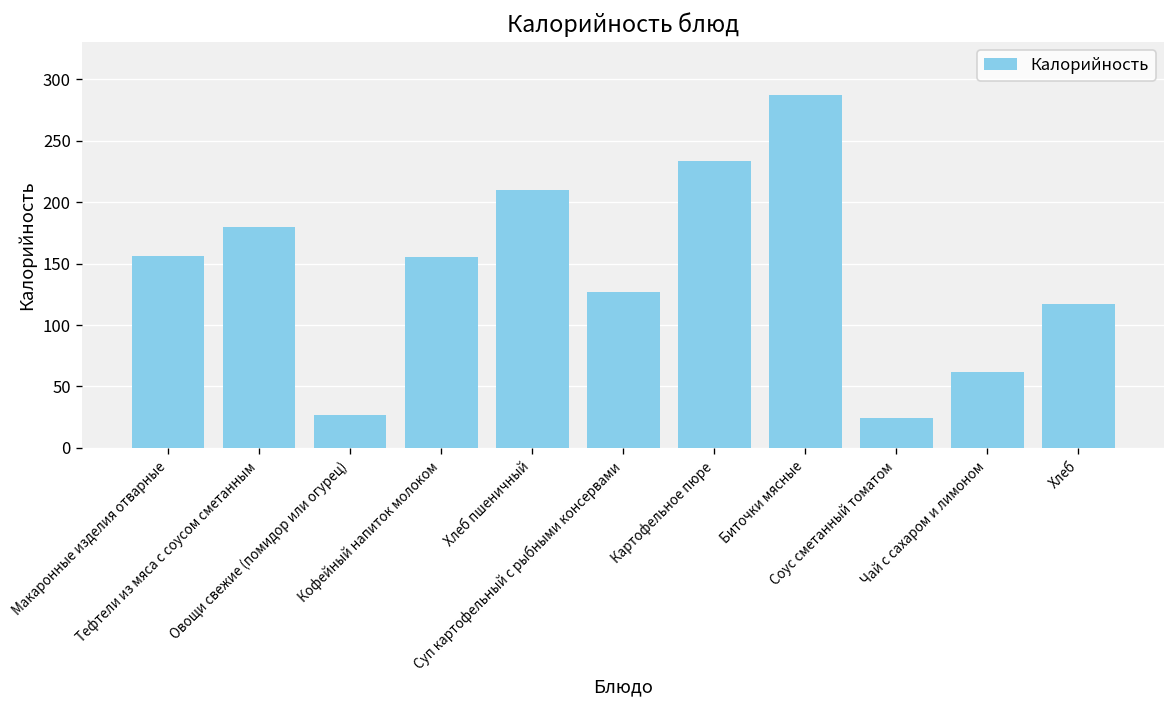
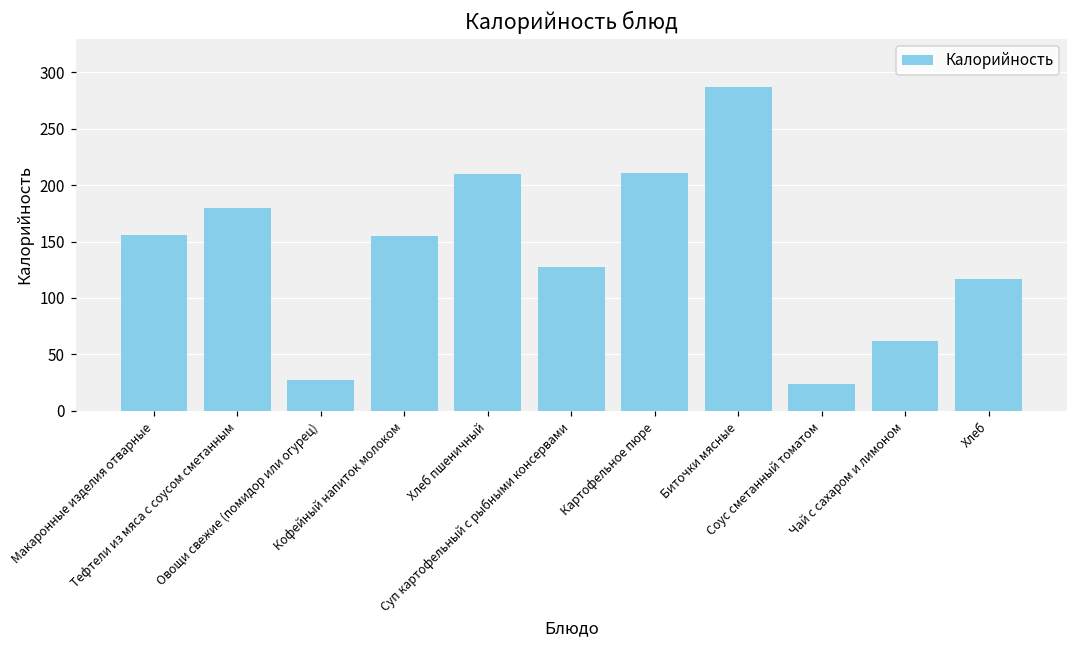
Картофельное пюре: 233 -> 211
